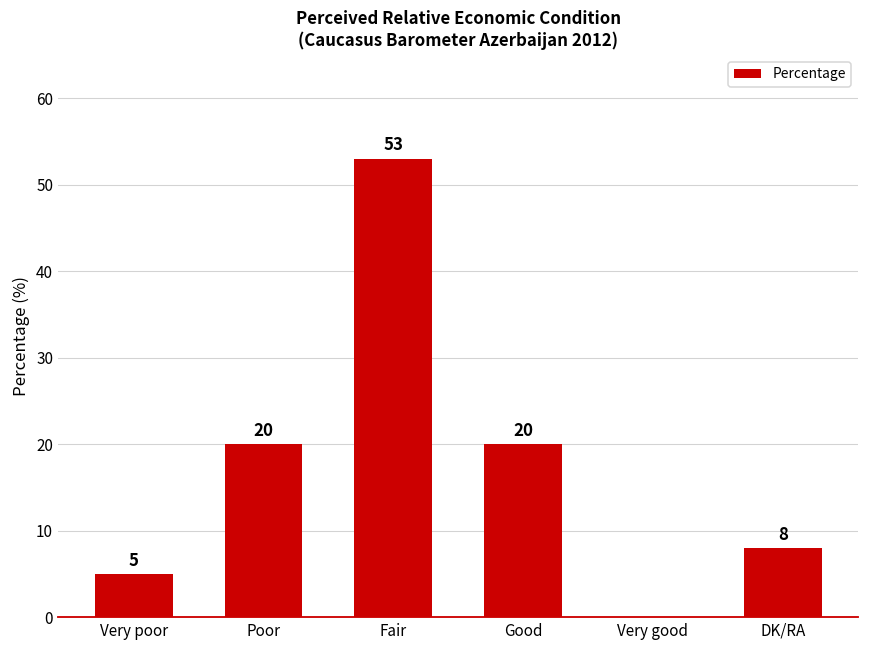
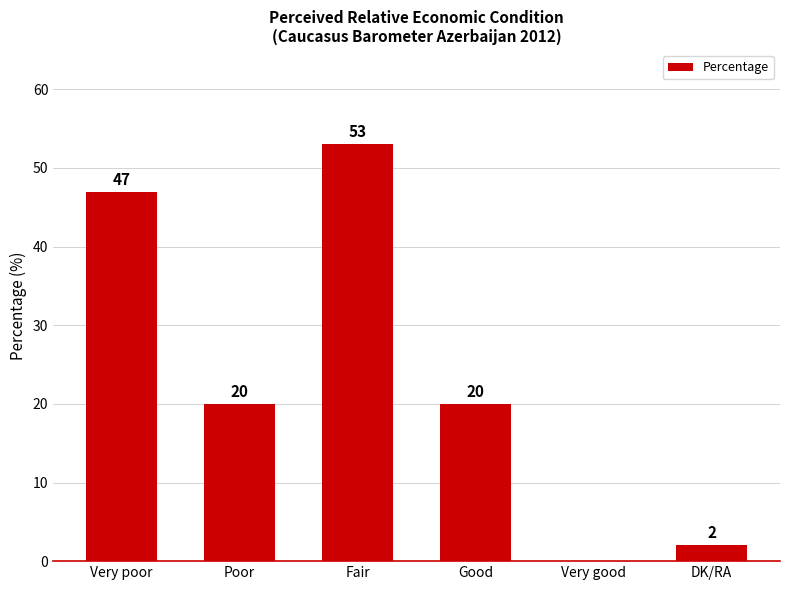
Very poor: 5 -> 47
DK/RA: 8 -> 2
